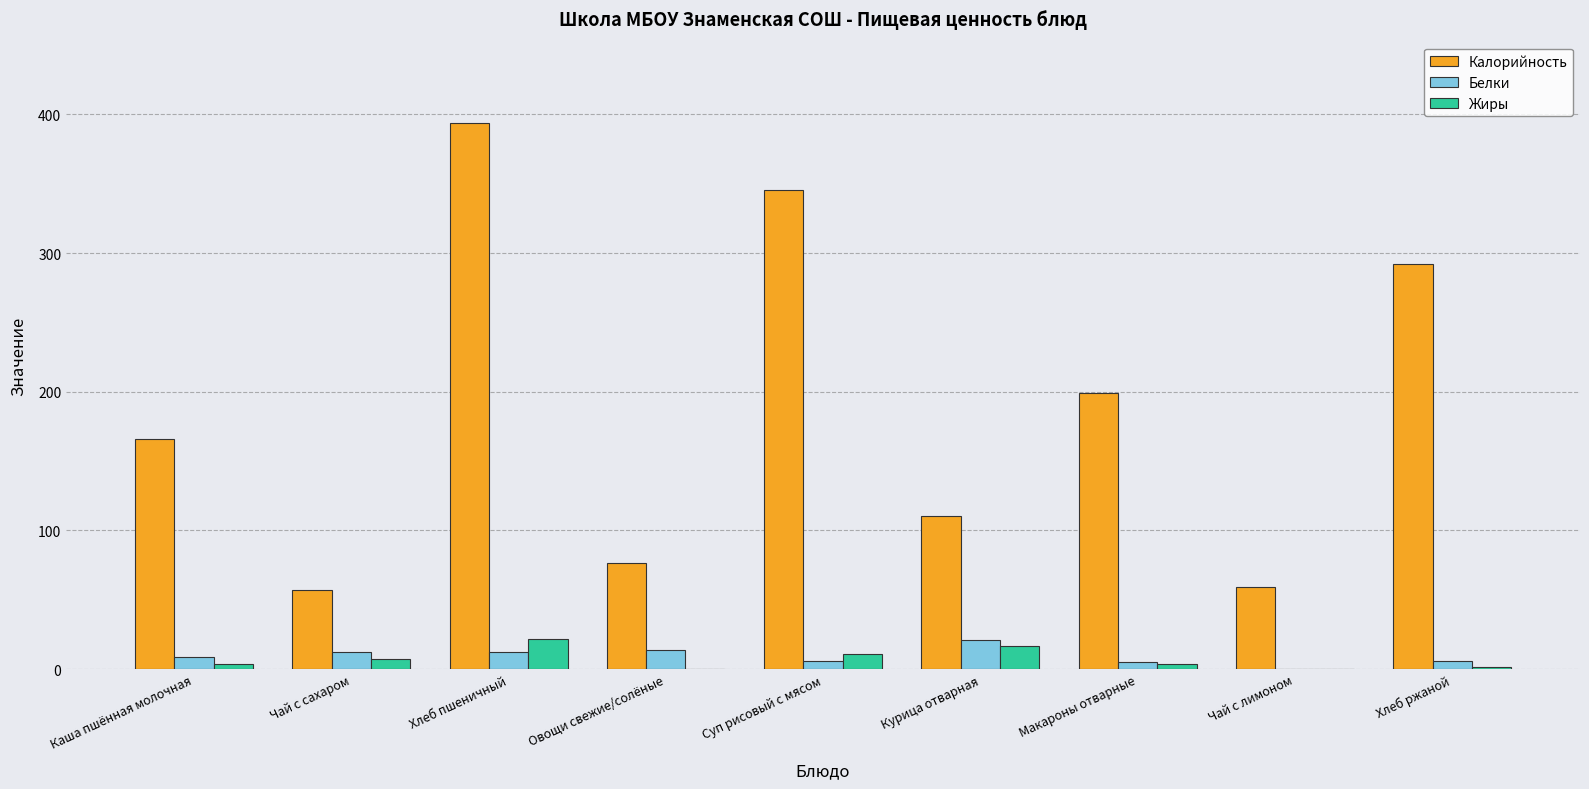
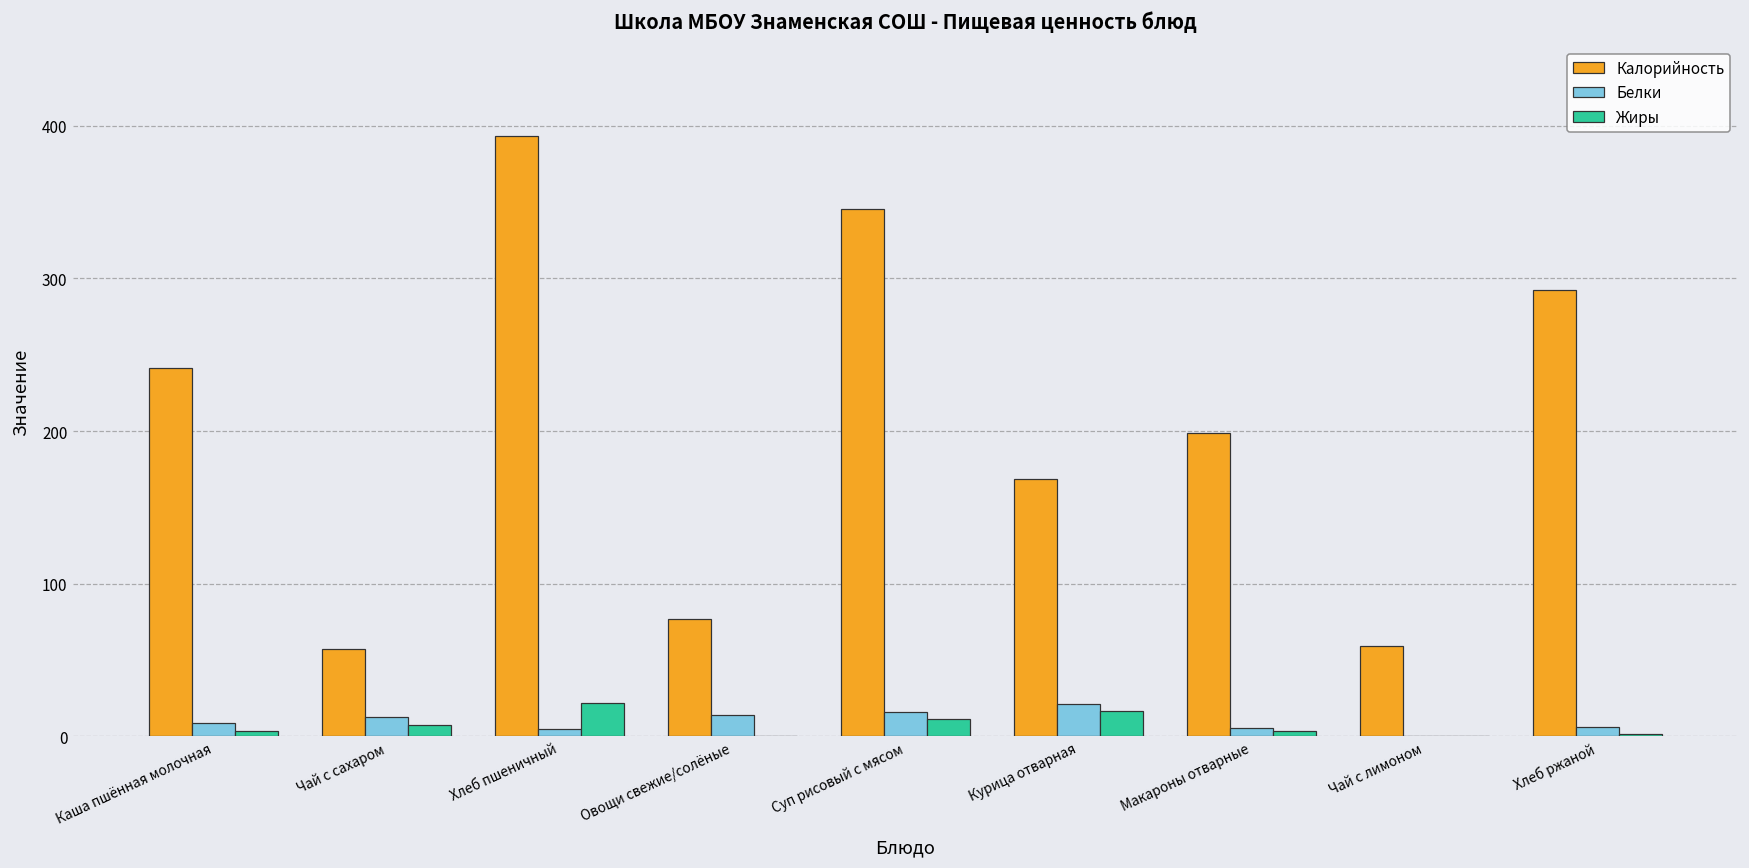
Калорийность, Каша пшённая молочная: 166 -> 241
Белки, Хлеб пшеничный: 12 -> 5
Белки, Суп рисовый с мясом: 6 -> 16
Калорийность, Курица отварная: 110 -> 169
